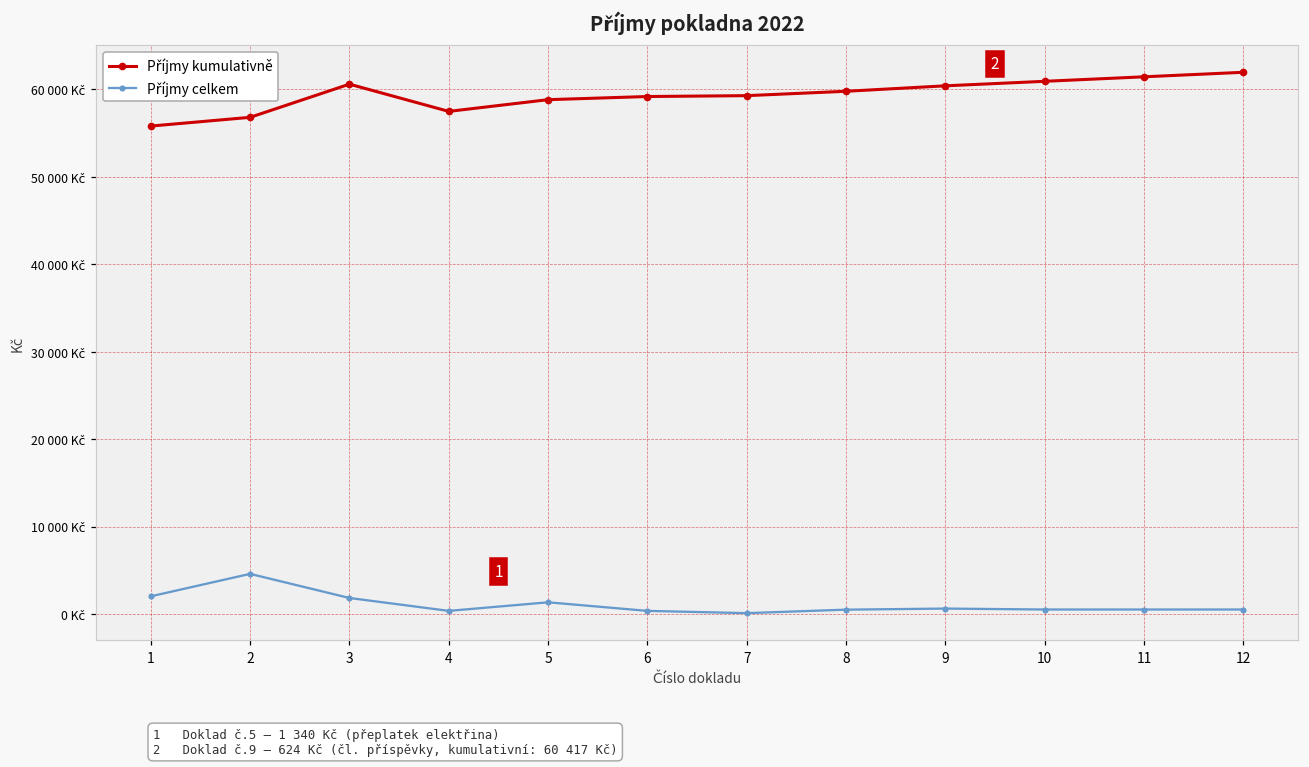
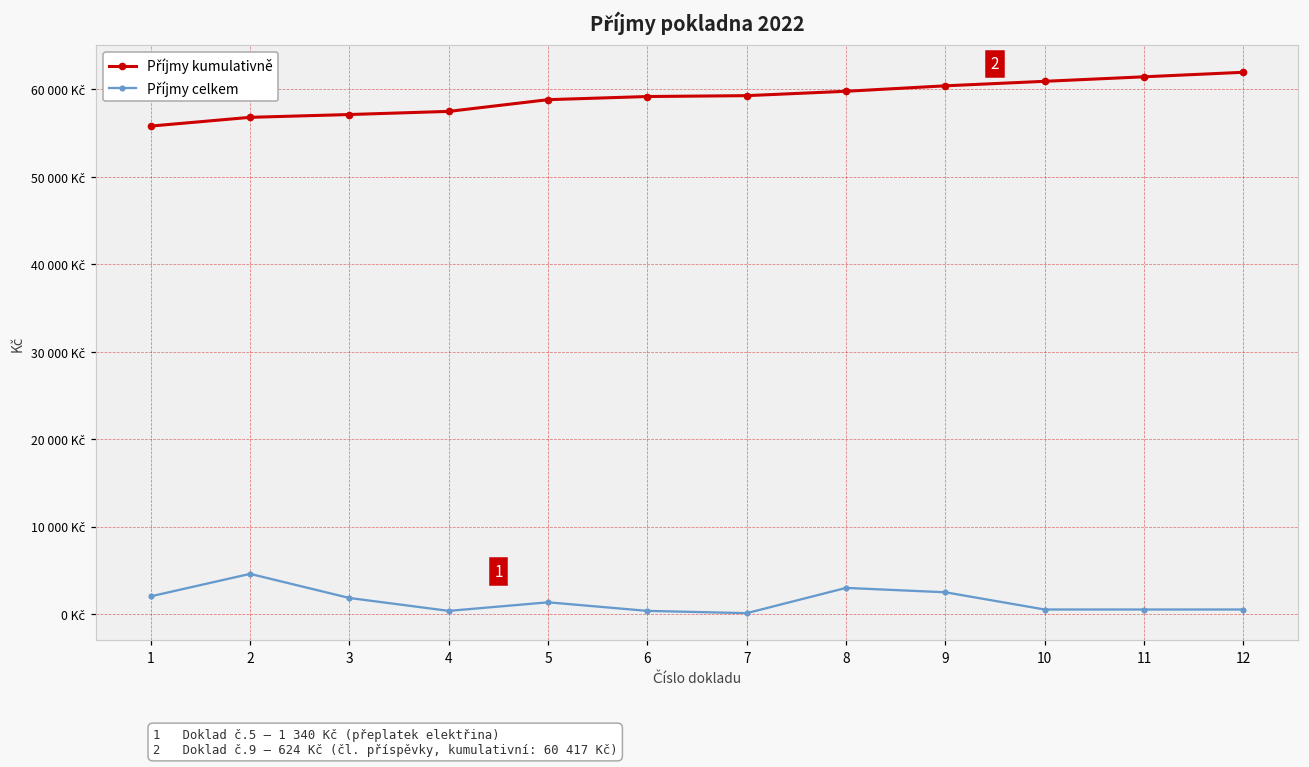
Příjmy kumulativně, 3: 61000 Kč -> 57000 Kč
Příjmy celkem, 8: 1000 Kč -> 3000 Kč
Příjmy celkem, 9: 1000 Kč -> 2000 Kč
